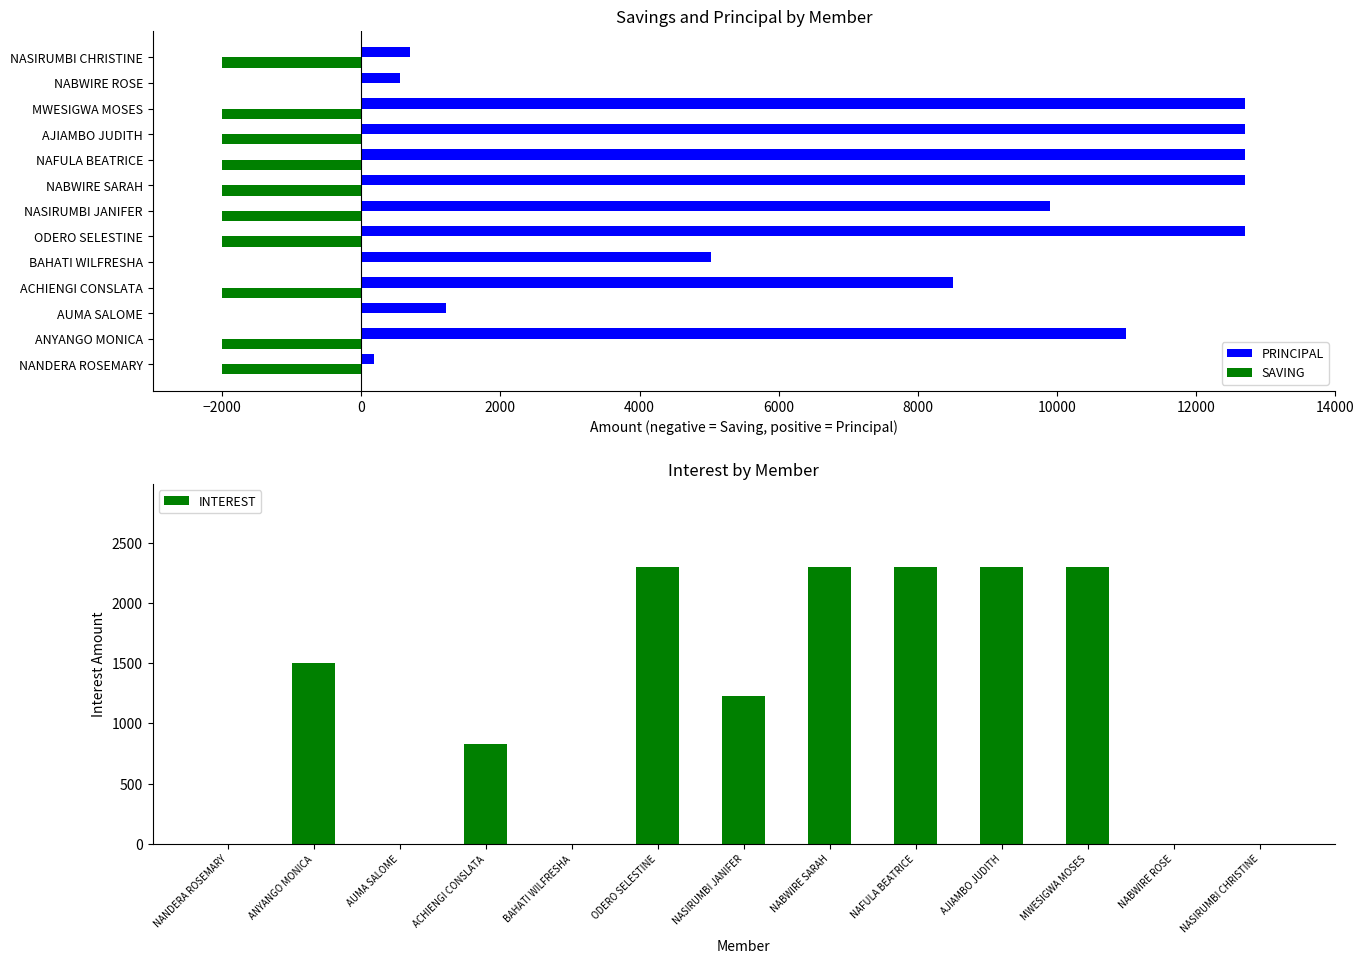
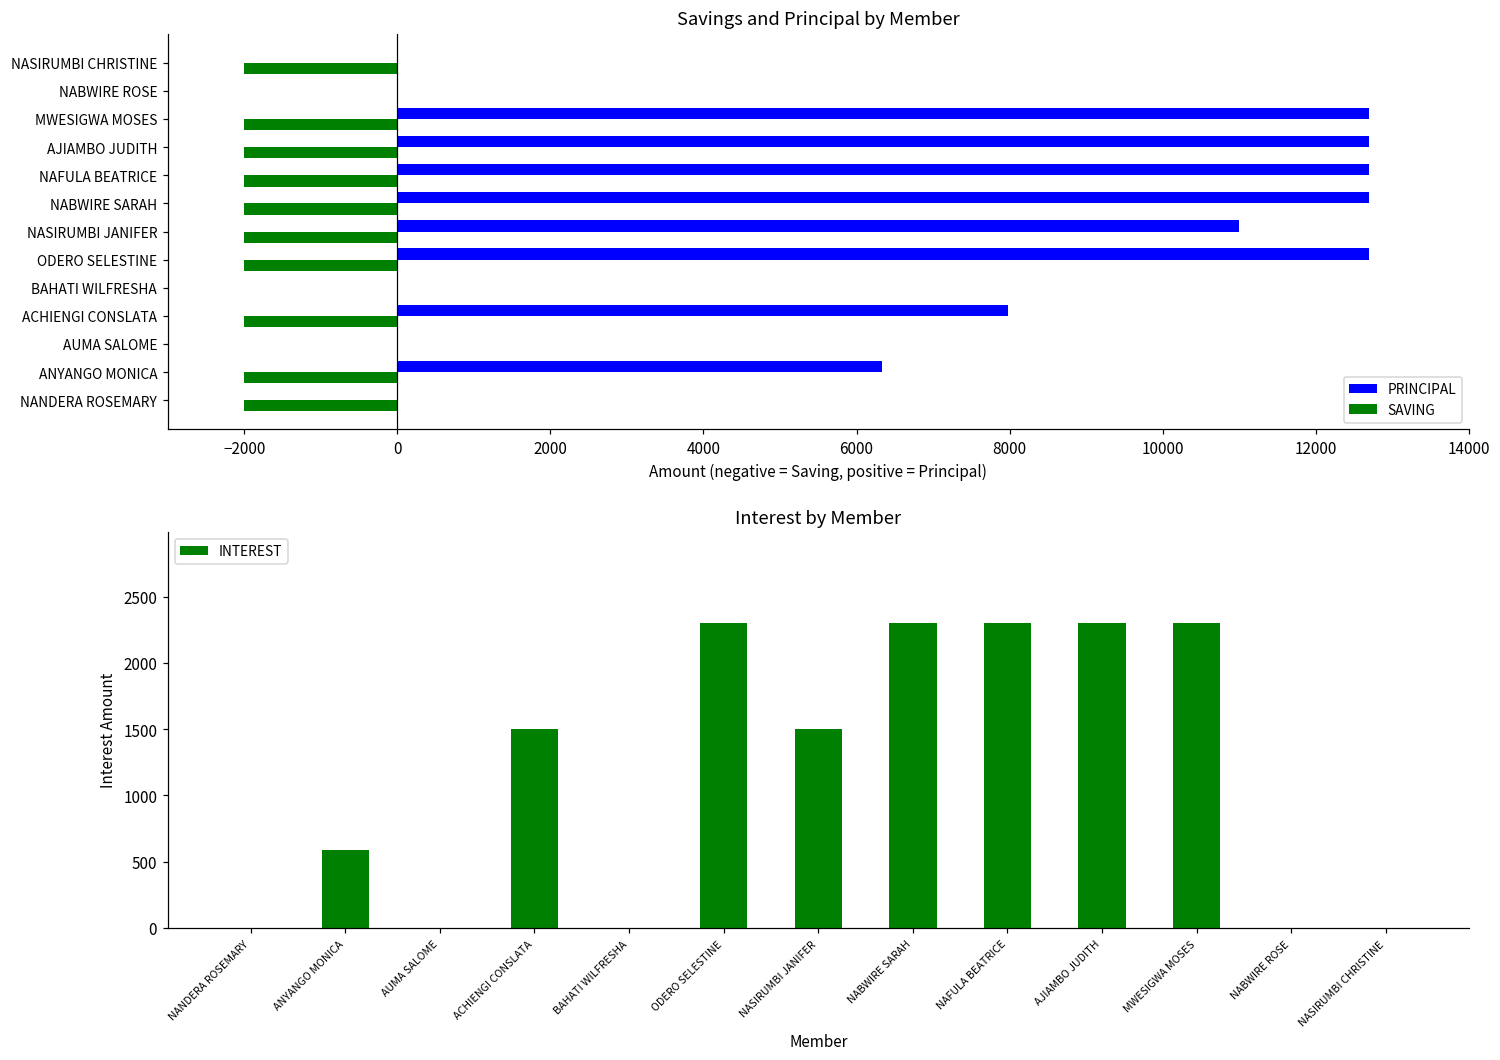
Savings and Principal by Member, PRINCIPAL, NASIRUMBI CHRISTINE: 700 -> 0
Savings and Principal by Member, PRINCIPAL, NABWIRE ROSE: 600 -> 0
Savings and Principal by Member, PRINCIPAL, NASIRUMBI JANIFER: 9900 -> 11000
Savings and Principal by Member, PRINCIPAL, BAHATI WILFRESHA: 5000 -> 0
Savings and Principal by Member, PRINCIPAL, ACHIENGI CONSLATA: 8500 -> 8000
Savings and Principal by Member, PRINCIPAL, AUMA SALOME: 1200 -> 0
Savings and Principal by Member, PRINCIPAL, ANYANGO MONICA: 11000 -> 6300
Savings and Principal by Member, PRINCIPAL, NANDERA ROSEMARY: 200 -> 0
Interest by Member, ANYANGO MONICA: 1500 -> 590
Interest by Member, ACHIENGI CONSLATA: 830 -> 1500
Interest by Member, NASIRUMBI JANIFER: 1230 -> 1500
